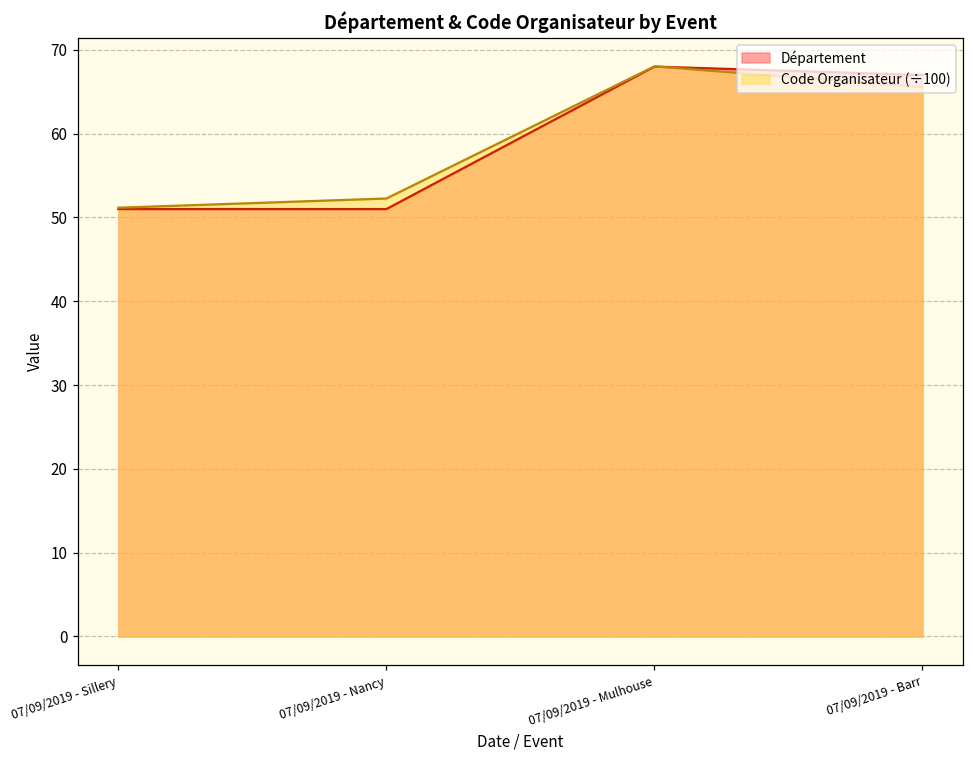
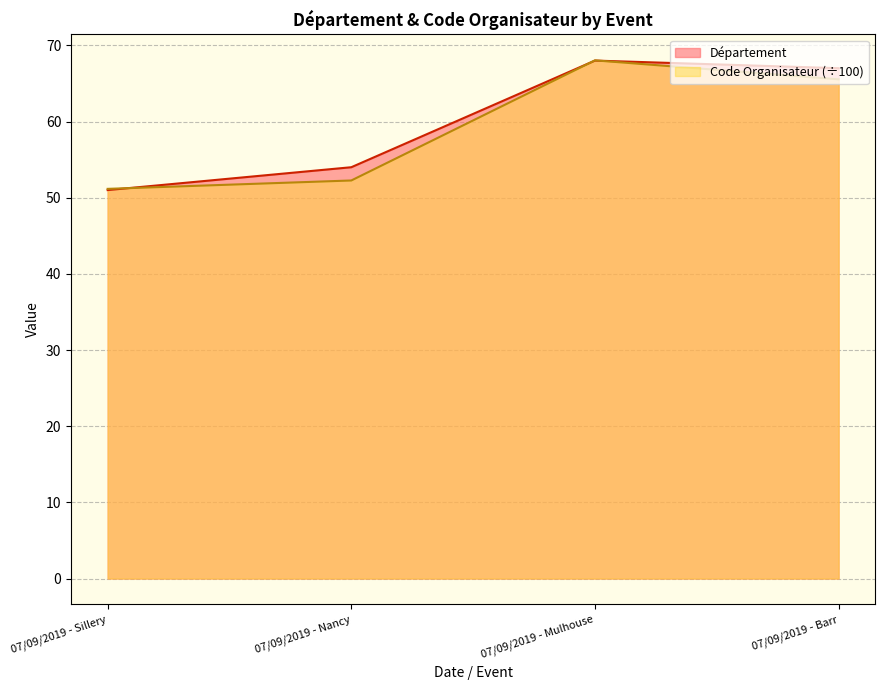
Département, 07/09/2019 - Nancy: 51 -> 54
